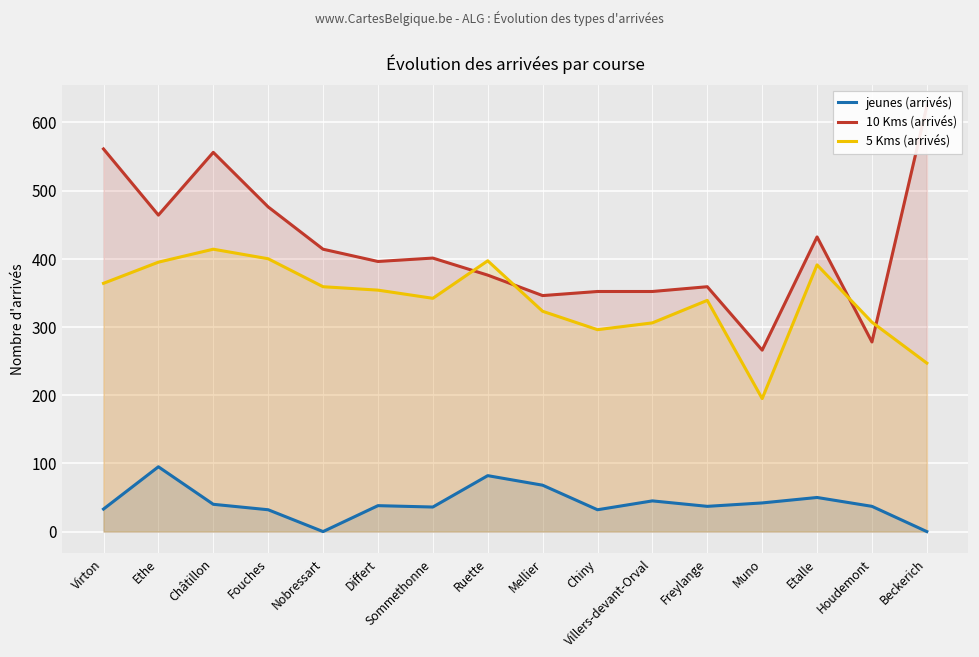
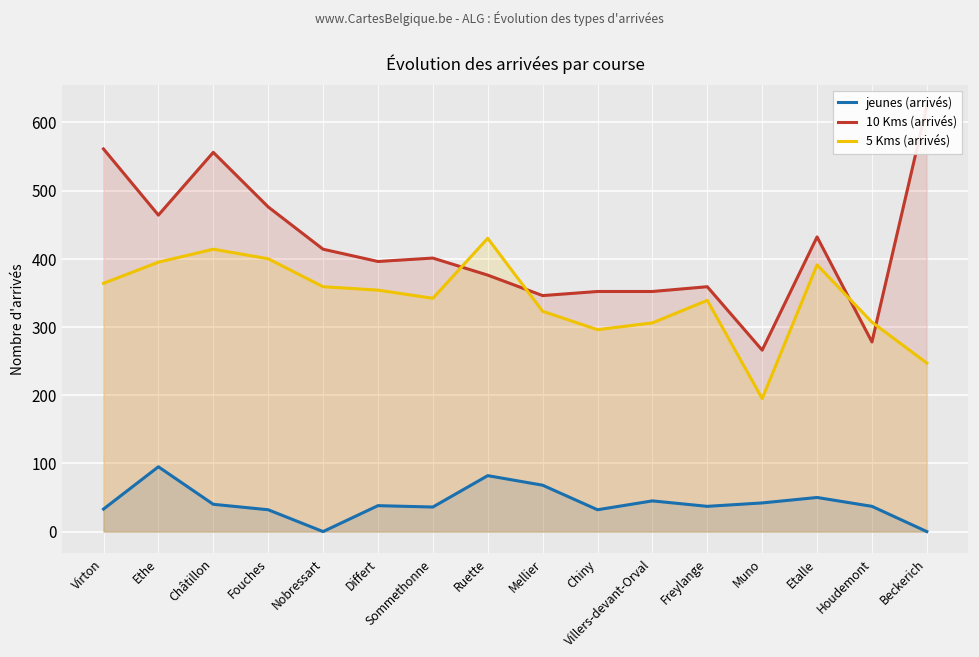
5 Kms (arrivés), Ruette: 400 -> 430
